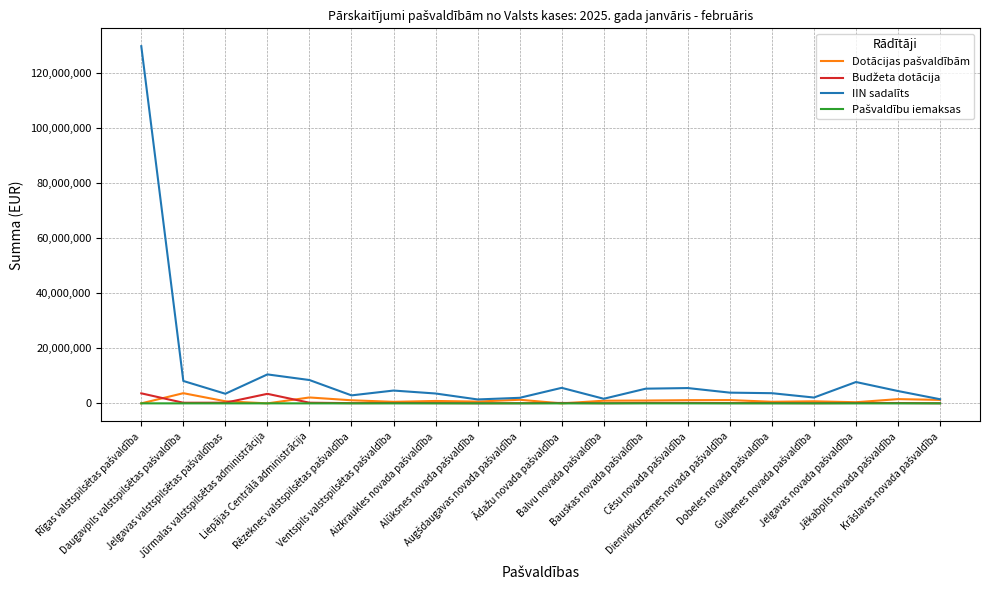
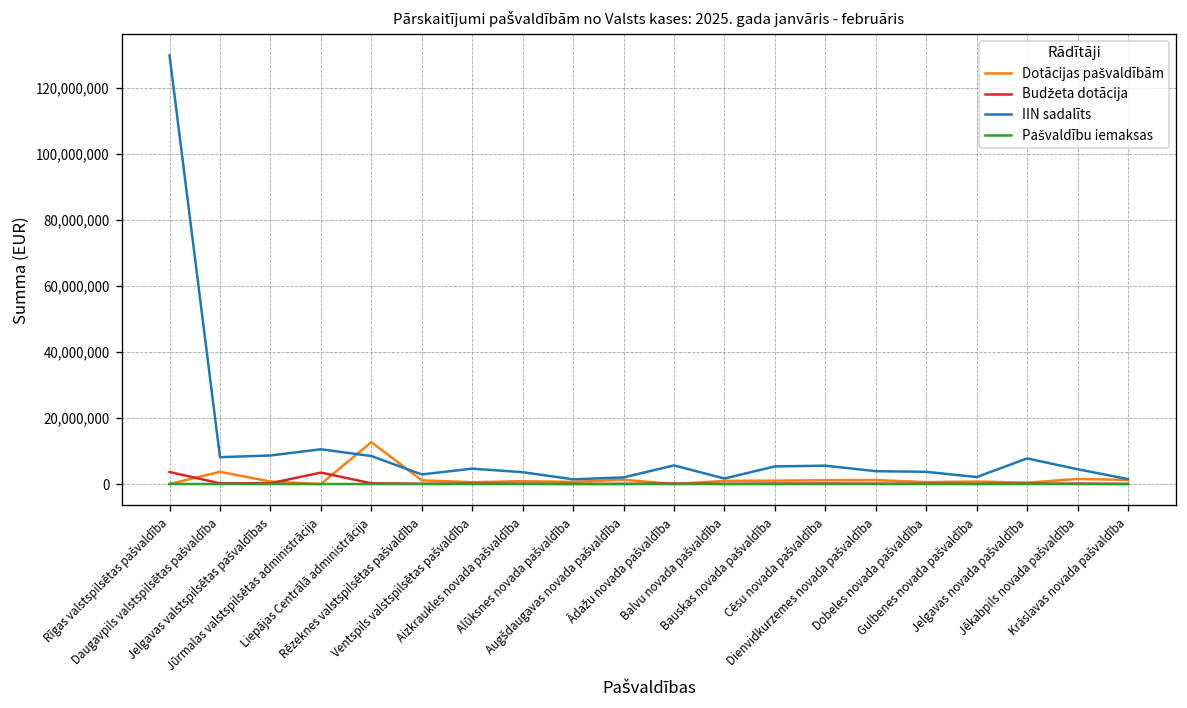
IIN sadalīts, Jelgavas valstspilsētas pašvaldības: 3,000,000 -> 9,000,000
Dotācijas pašvaldībām, Liepājas Centrālā administrācija: 2,000,000 -> 13,000,000
